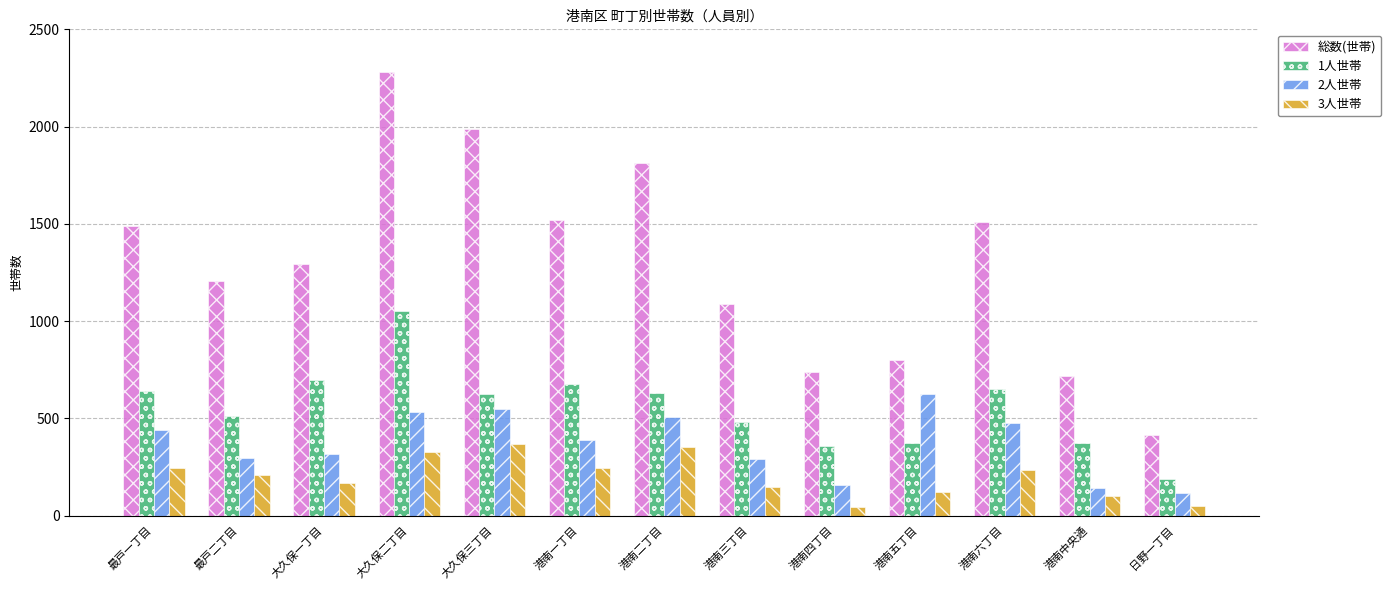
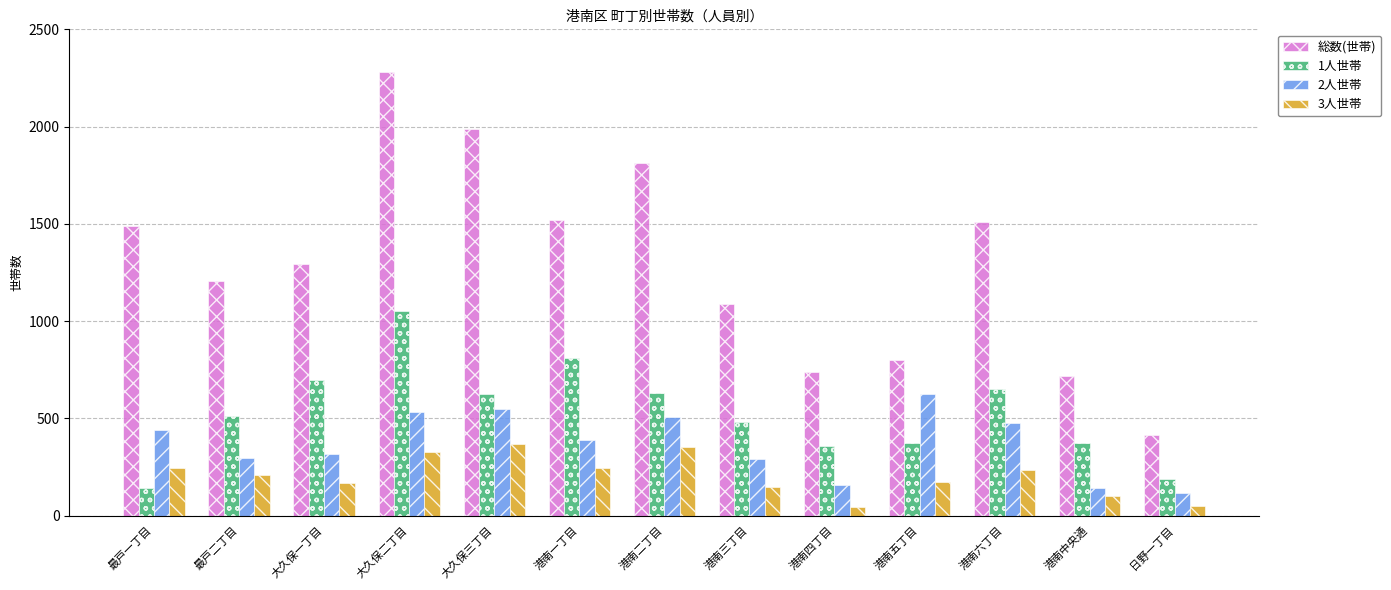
1人世帯, 最戸一丁目: 640 -> 140
1人世帯, 港南一丁目: 680 -> 810
3人世帯, 港南五丁目: 120 -> 170
